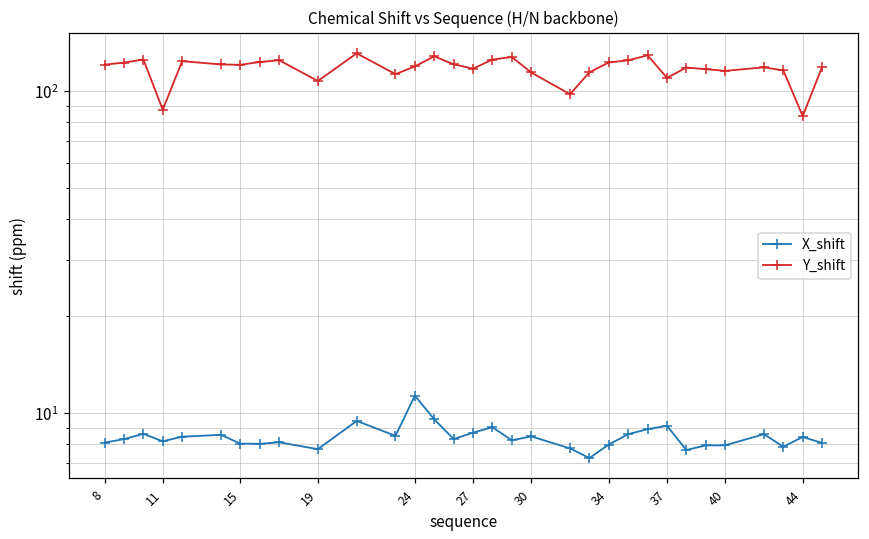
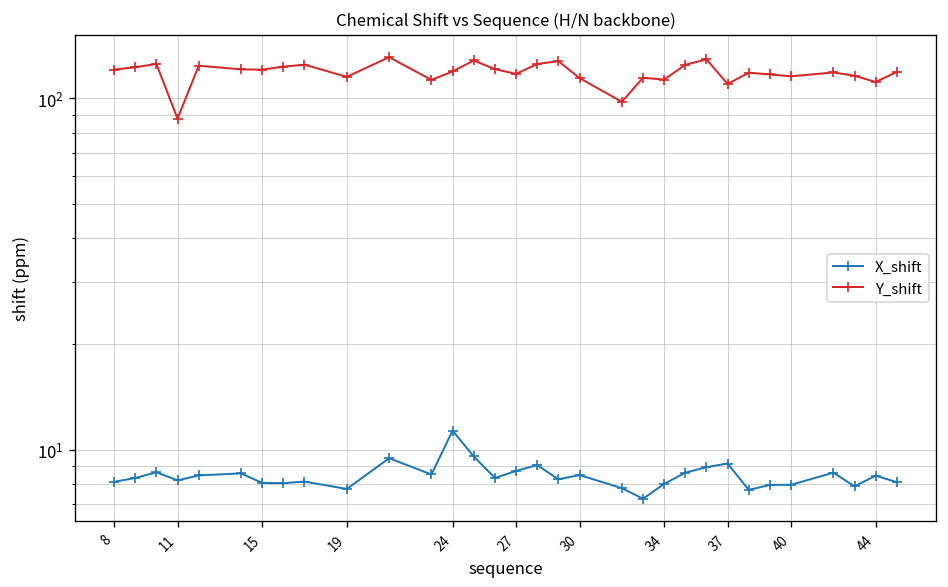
Y_shift, 19: 108 -> 115
Y_shift, 34: 123 -> 113
Y_shift, 44: 84 -> 111
